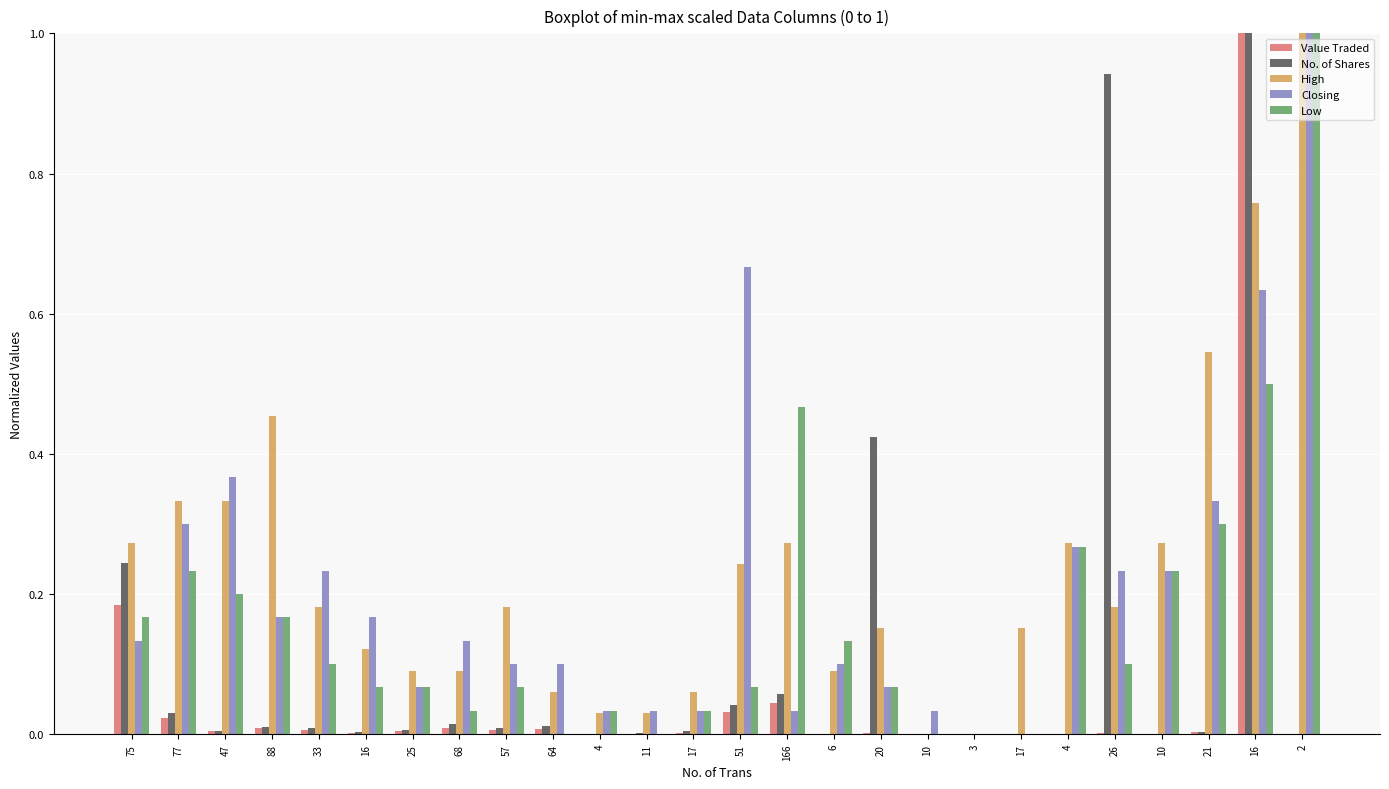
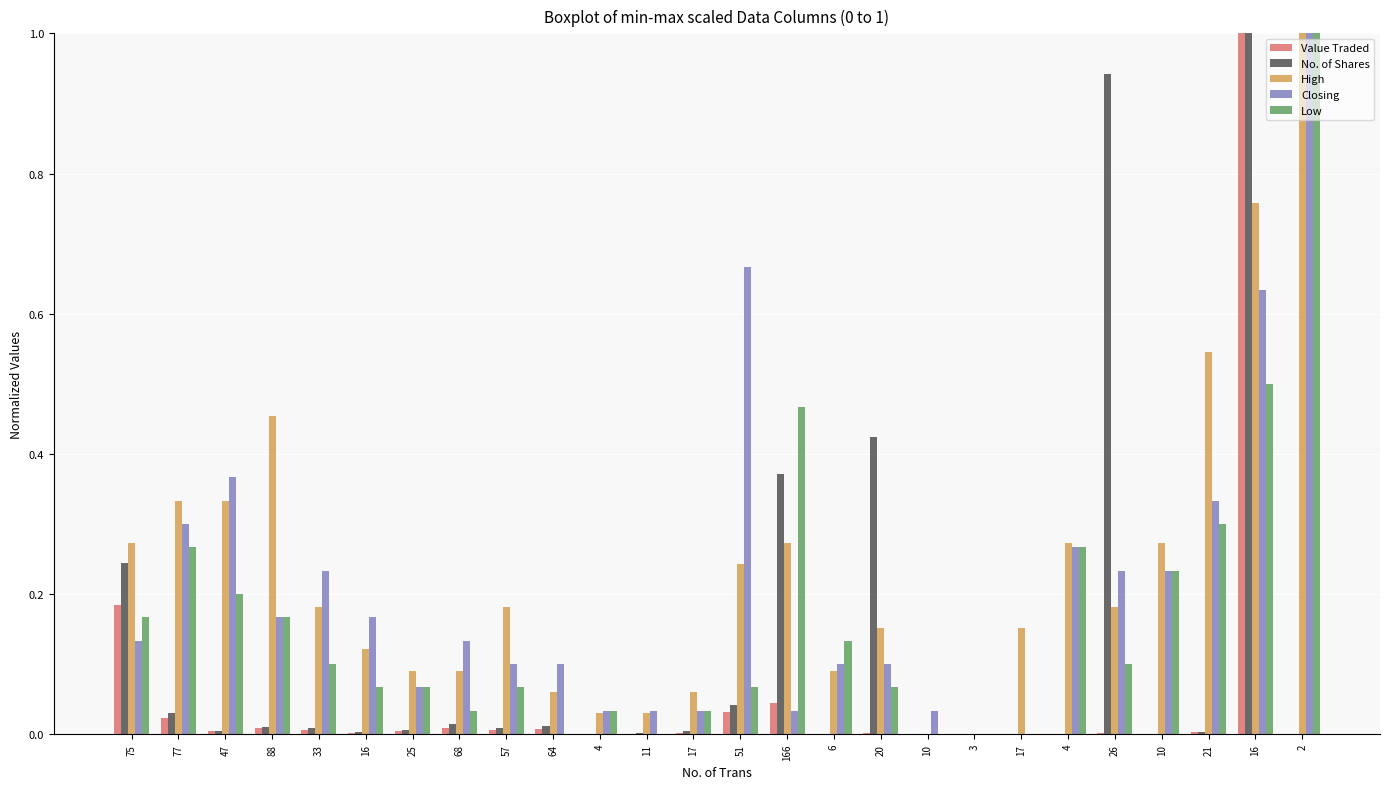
Low, 77: 0.23 -> 0.27
No. of Shares, 166: 0.06 -> 0.37
Closing, 20: 0.07 -> 0.10
